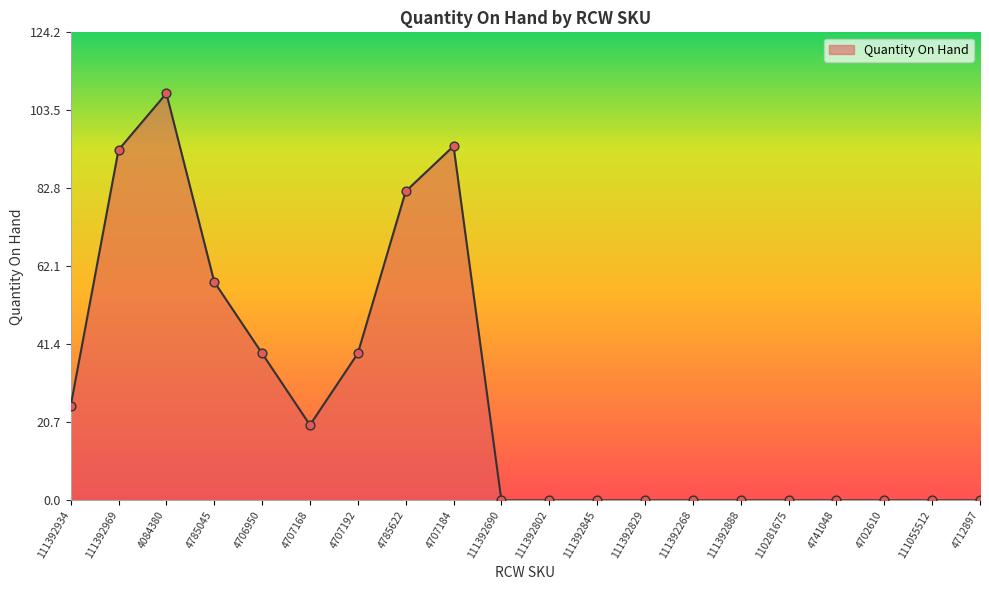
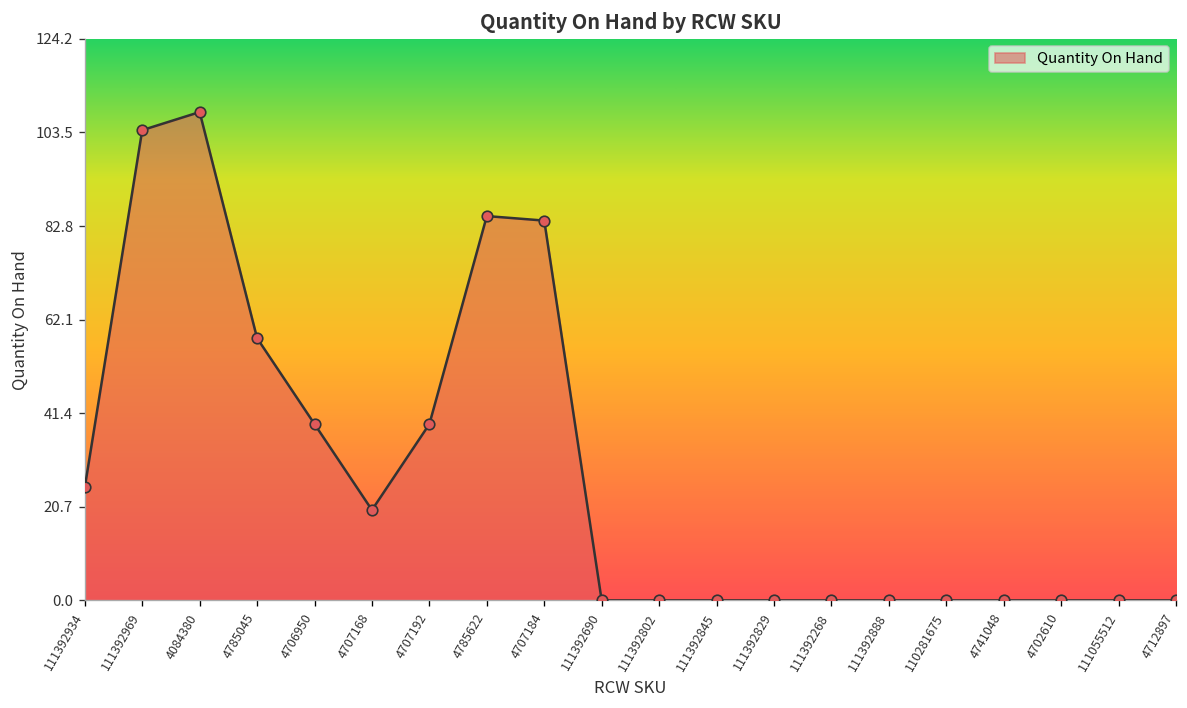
111392969: 93 -> 104
4785622: 82 -> 85
4707184: 94 -> 84
